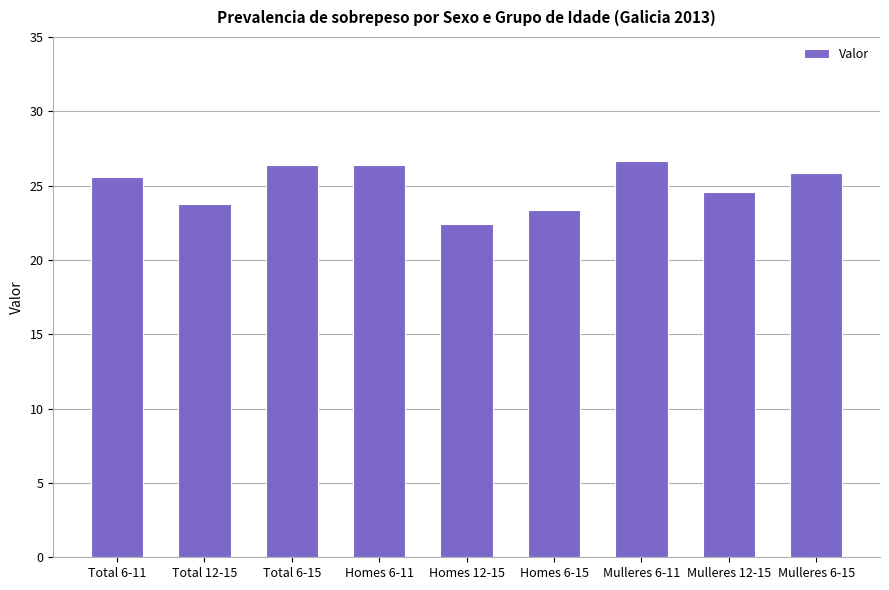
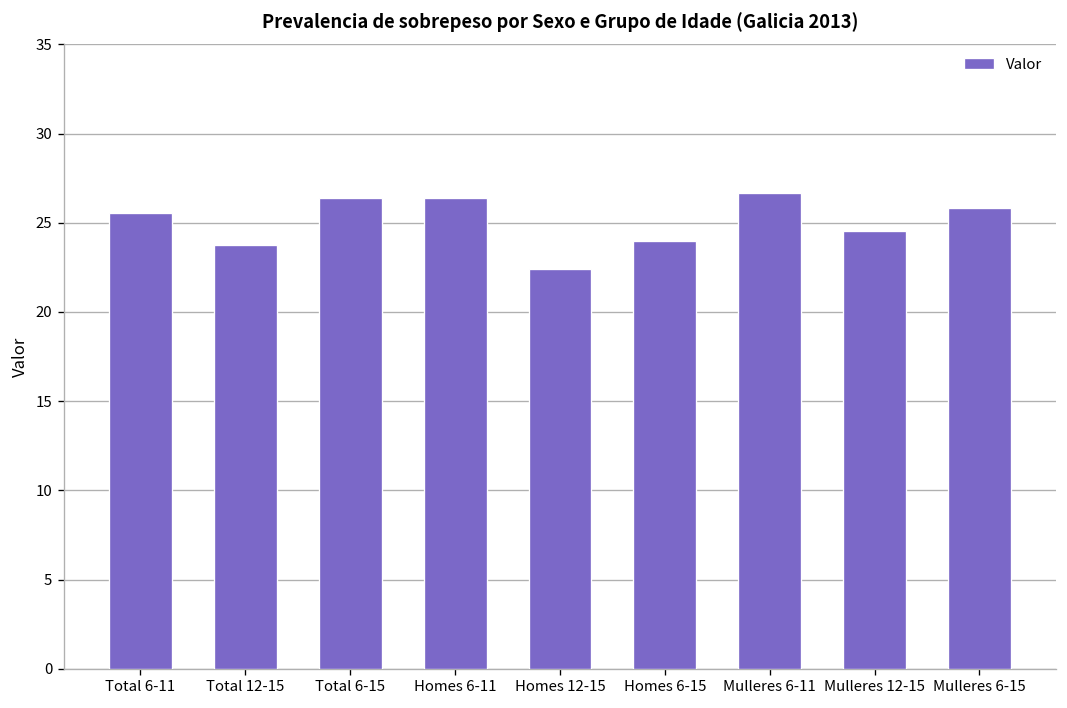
Homes 6-15: 23.4 -> 24.0
